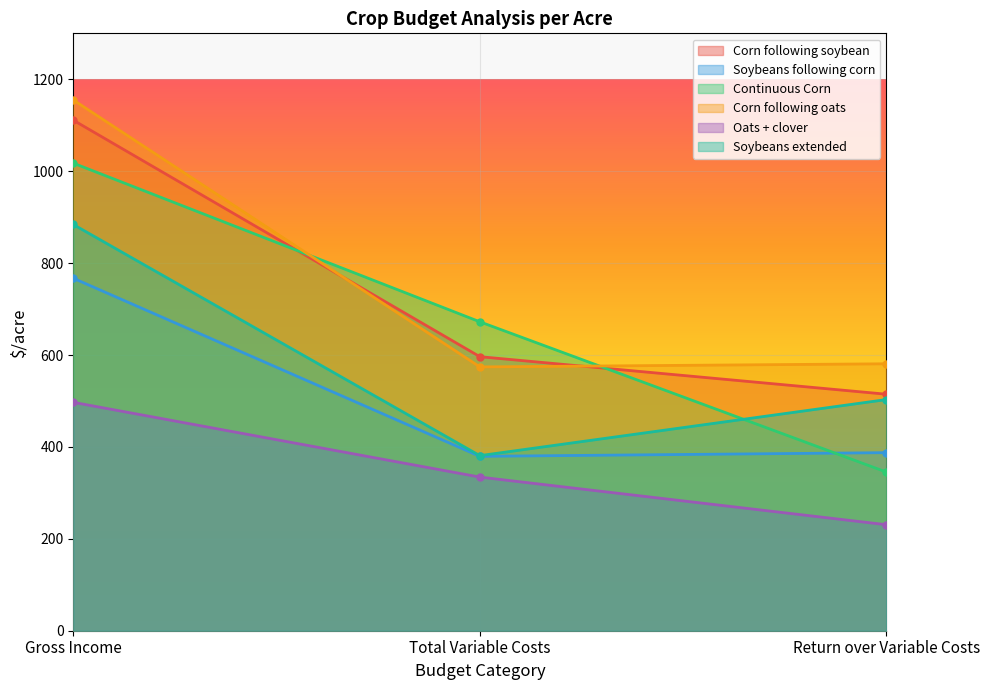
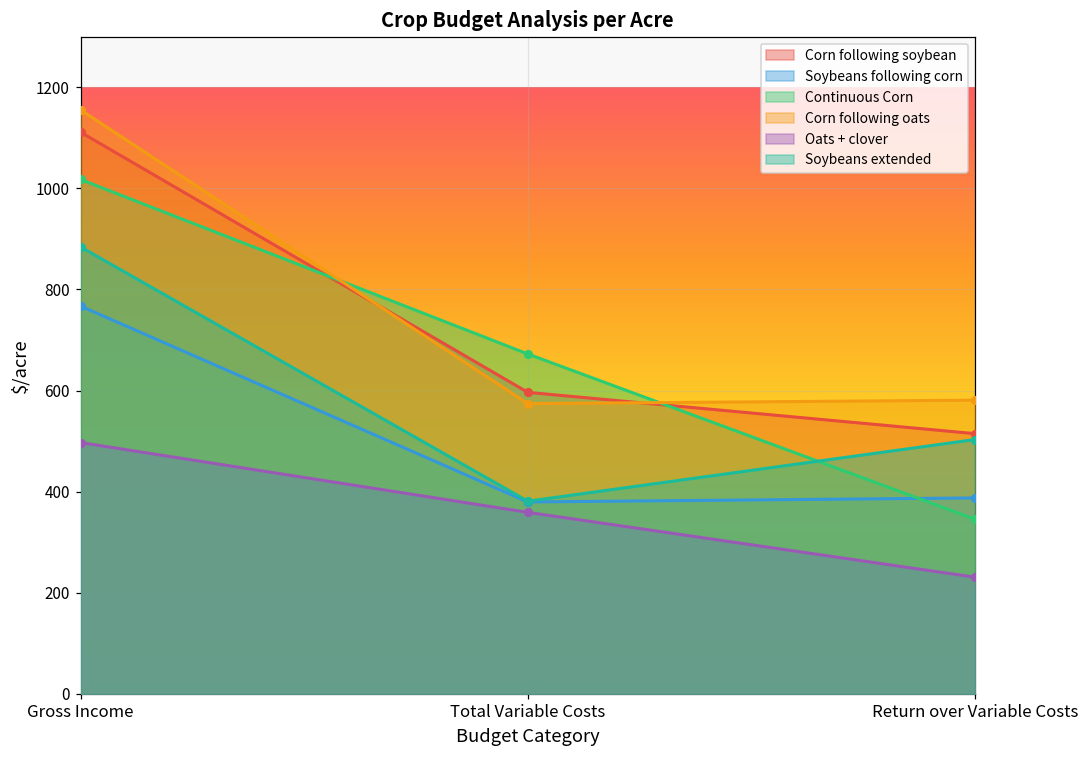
Oats + clover, Total Variable Costs: 330 -> 360
